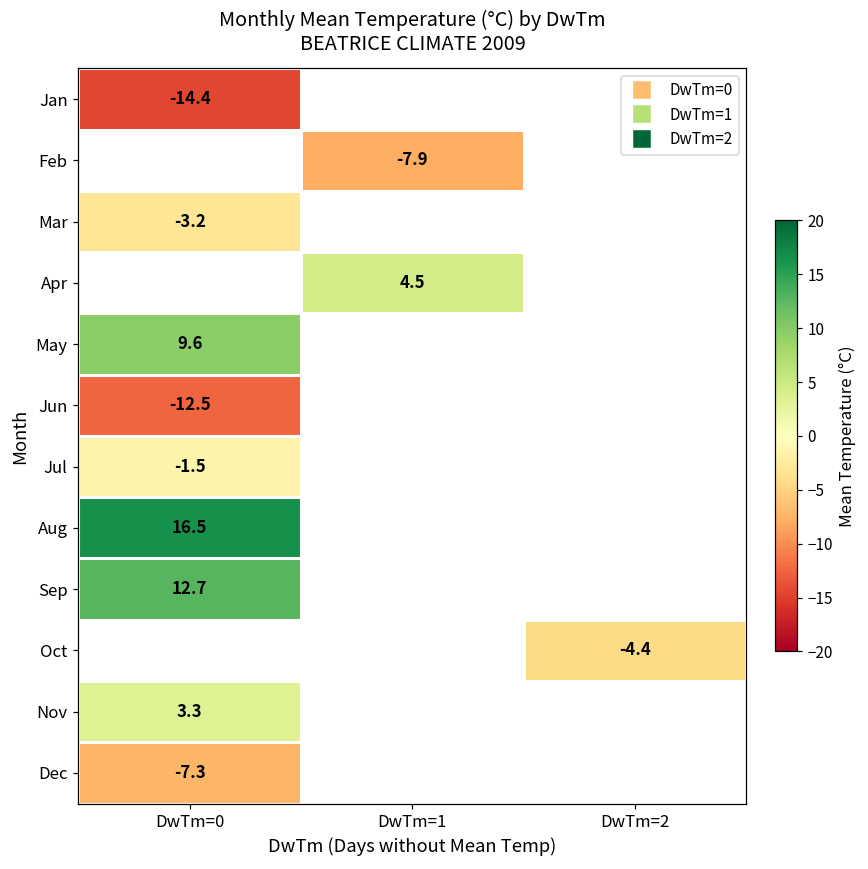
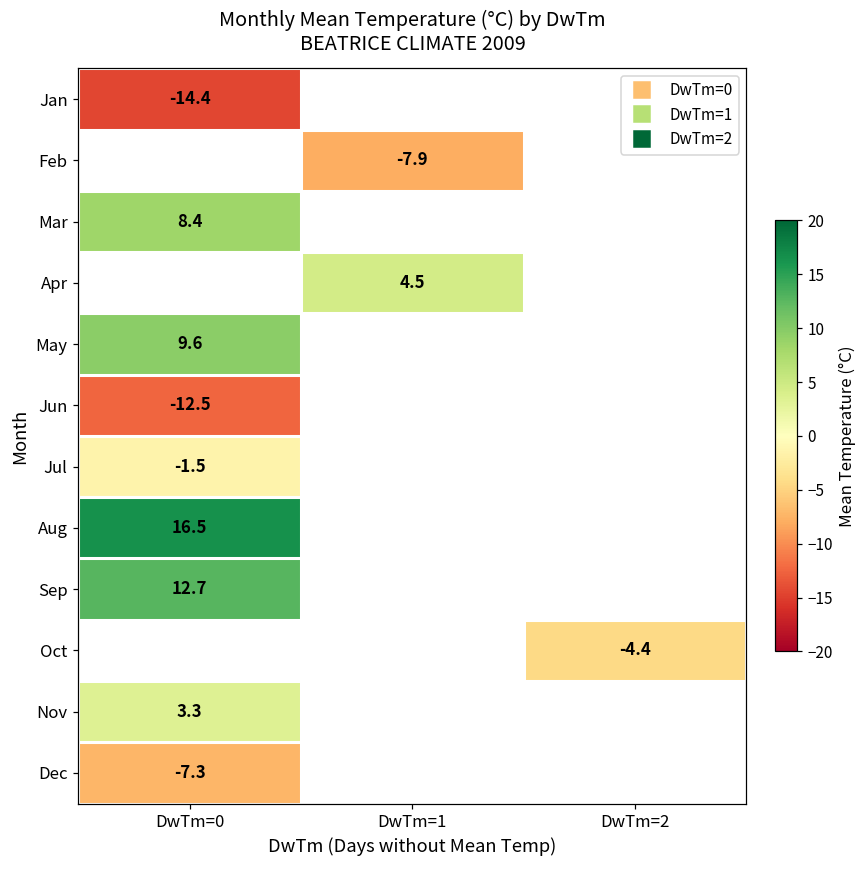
Mar, DwTm=0: -3.2 -> 8.4
